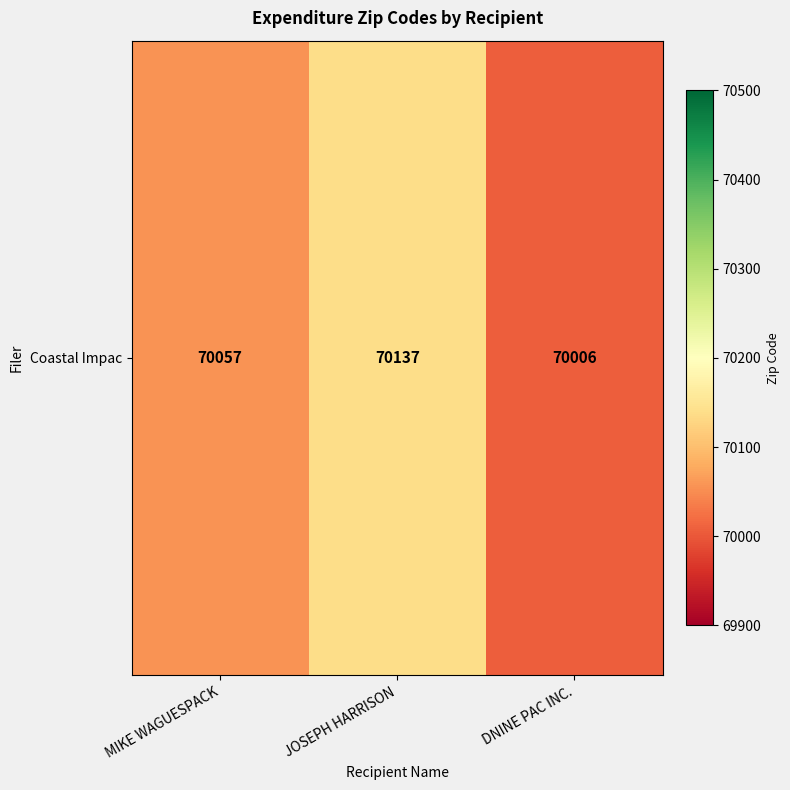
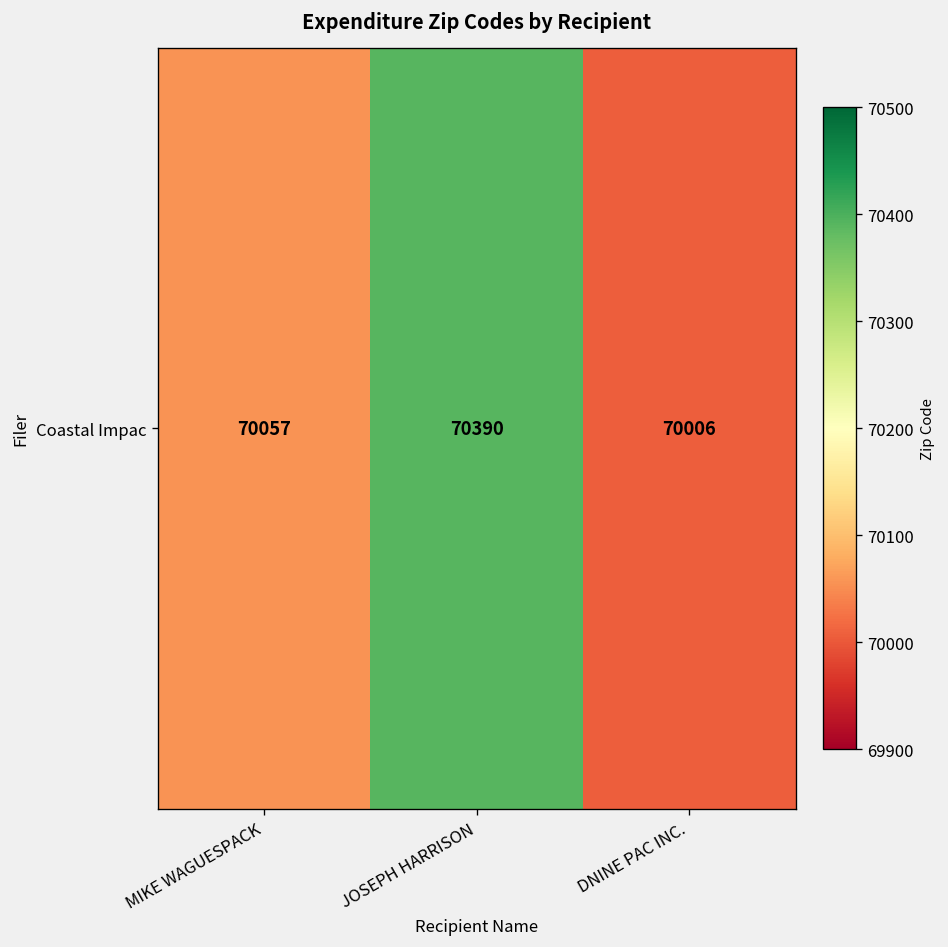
Coastal Impac, JOSEPH HARRISON: 70137 -> 70390
